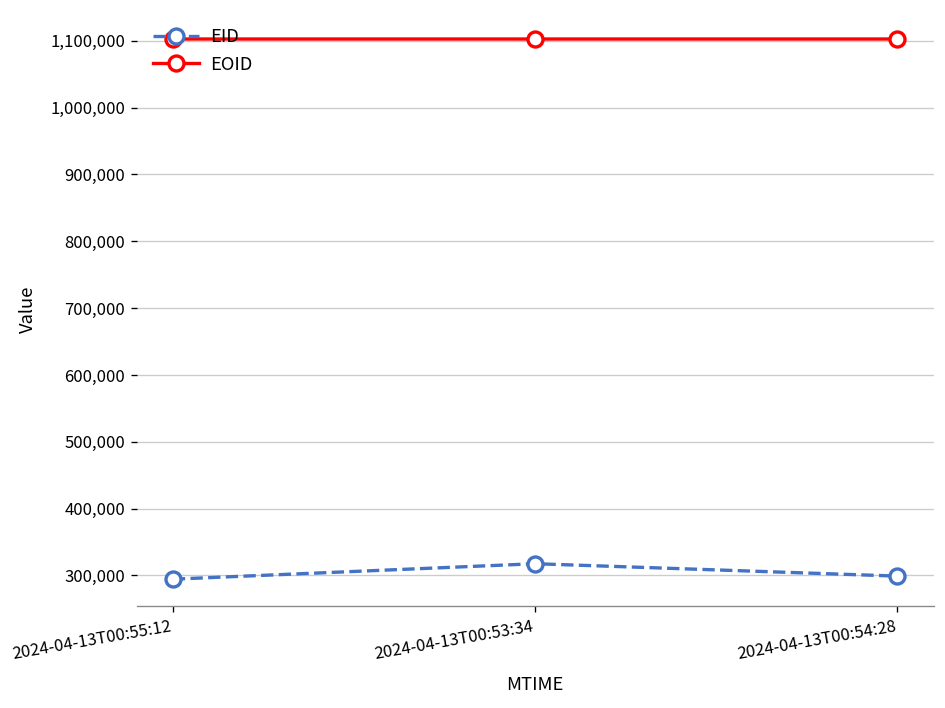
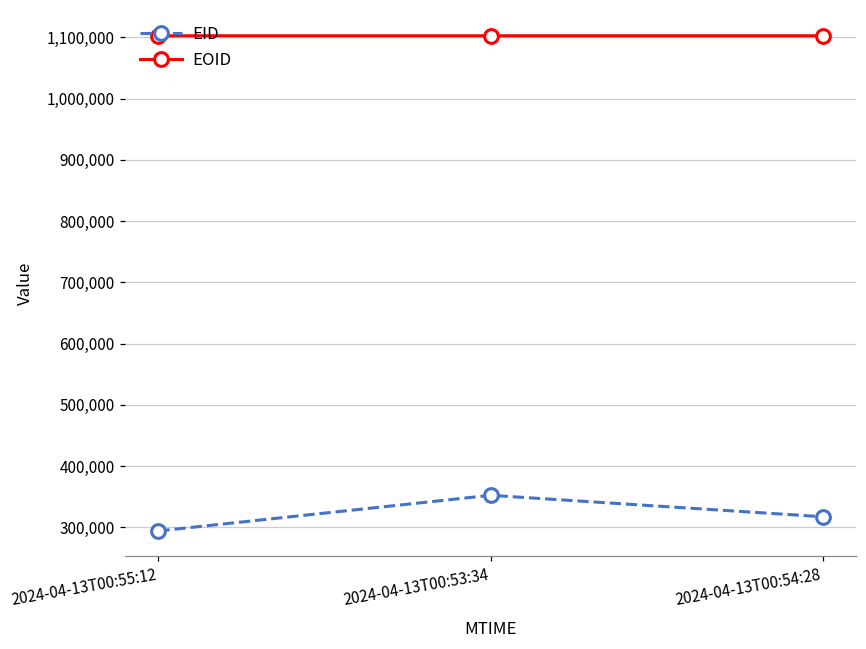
EID, 2024-04-13T00:53:34: 320,000 -> 350,000
EID, 2024-04-13T00:54:28: 300,000 -> 320,000
